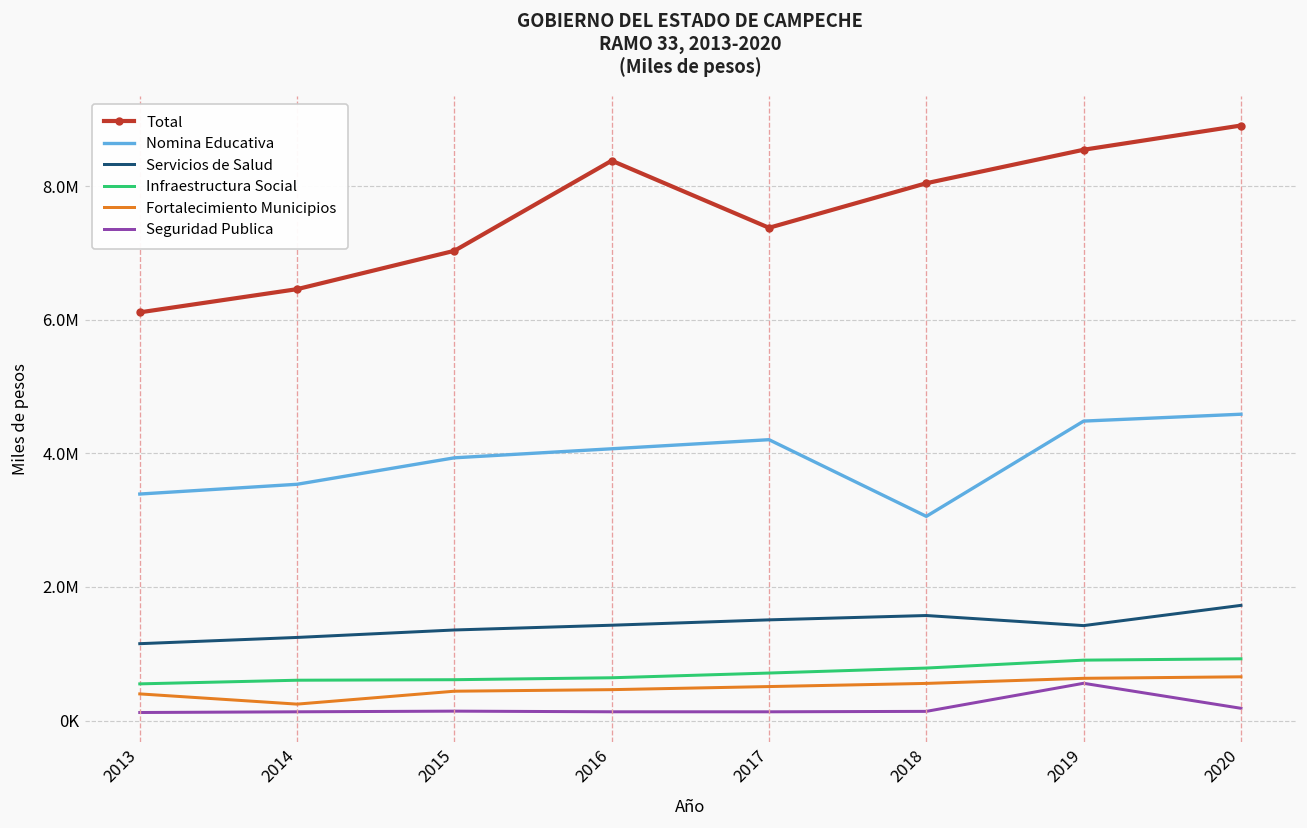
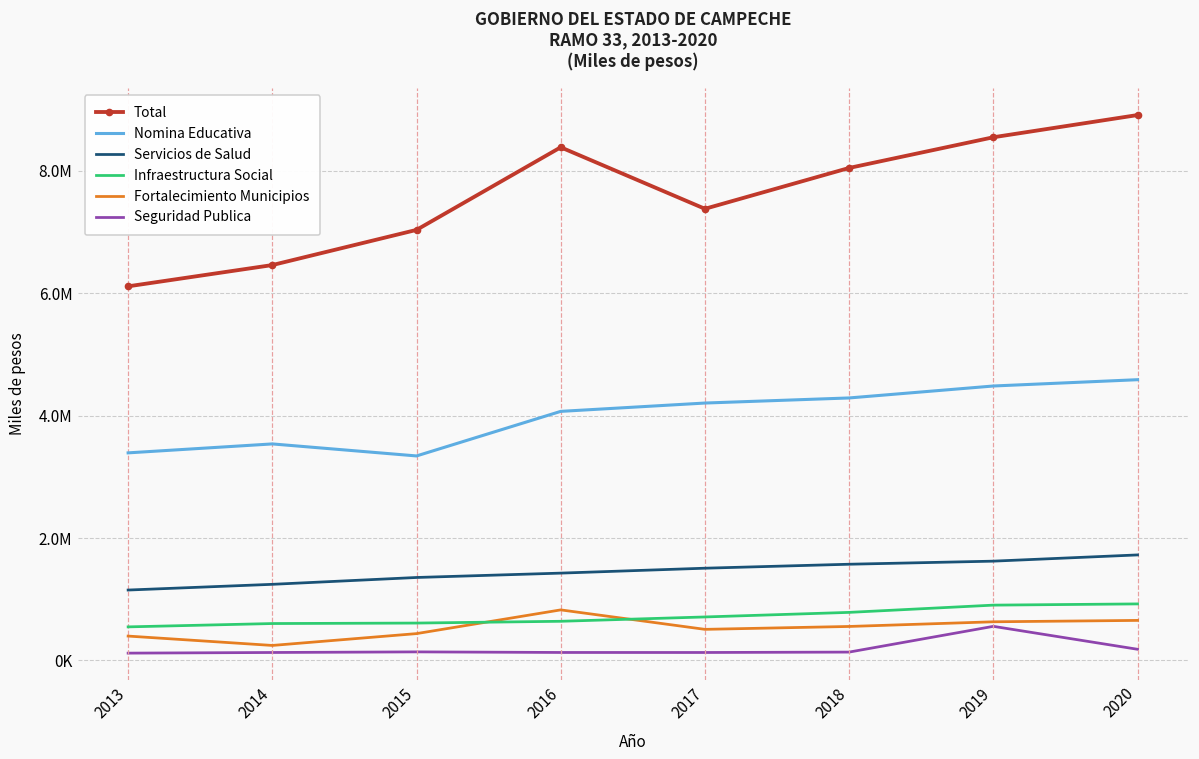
Nomina Educativa, 2015: 3900000 -> 3300000
Fortalecimiento Municipios, 2016: 500000 -> 800000
Nomina Educativa, 2018: 3100000 -> 4300000
Servicios de Salud, 2019: 1400000 -> 1600000
